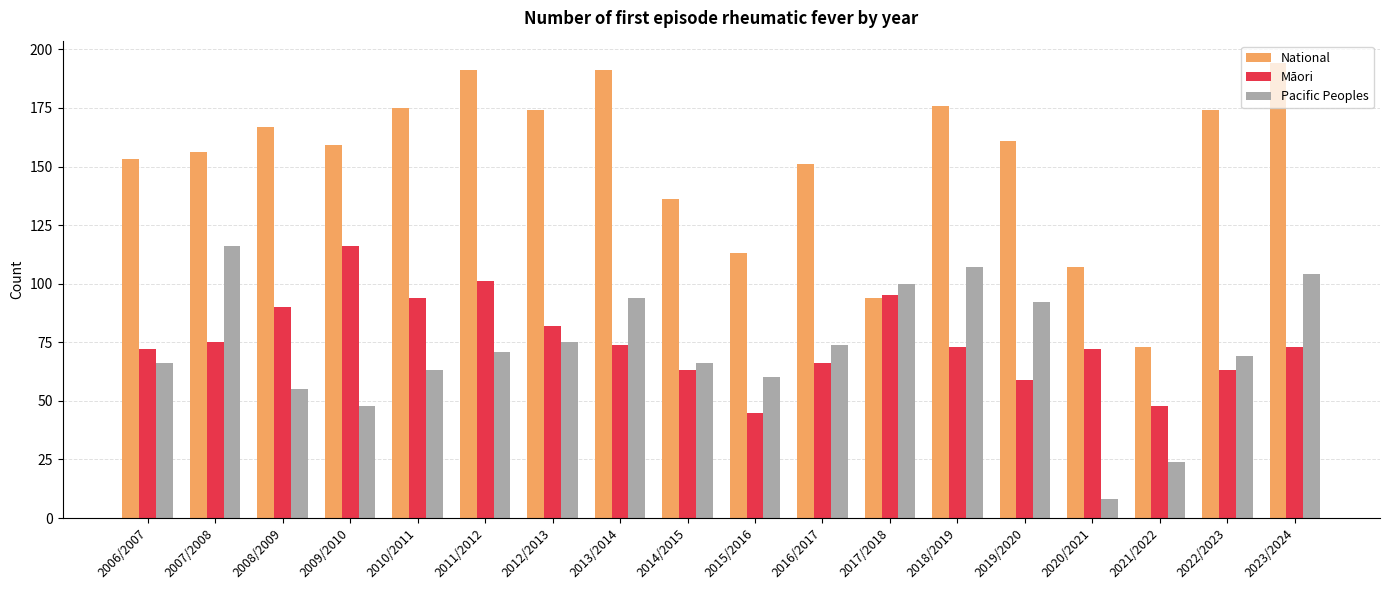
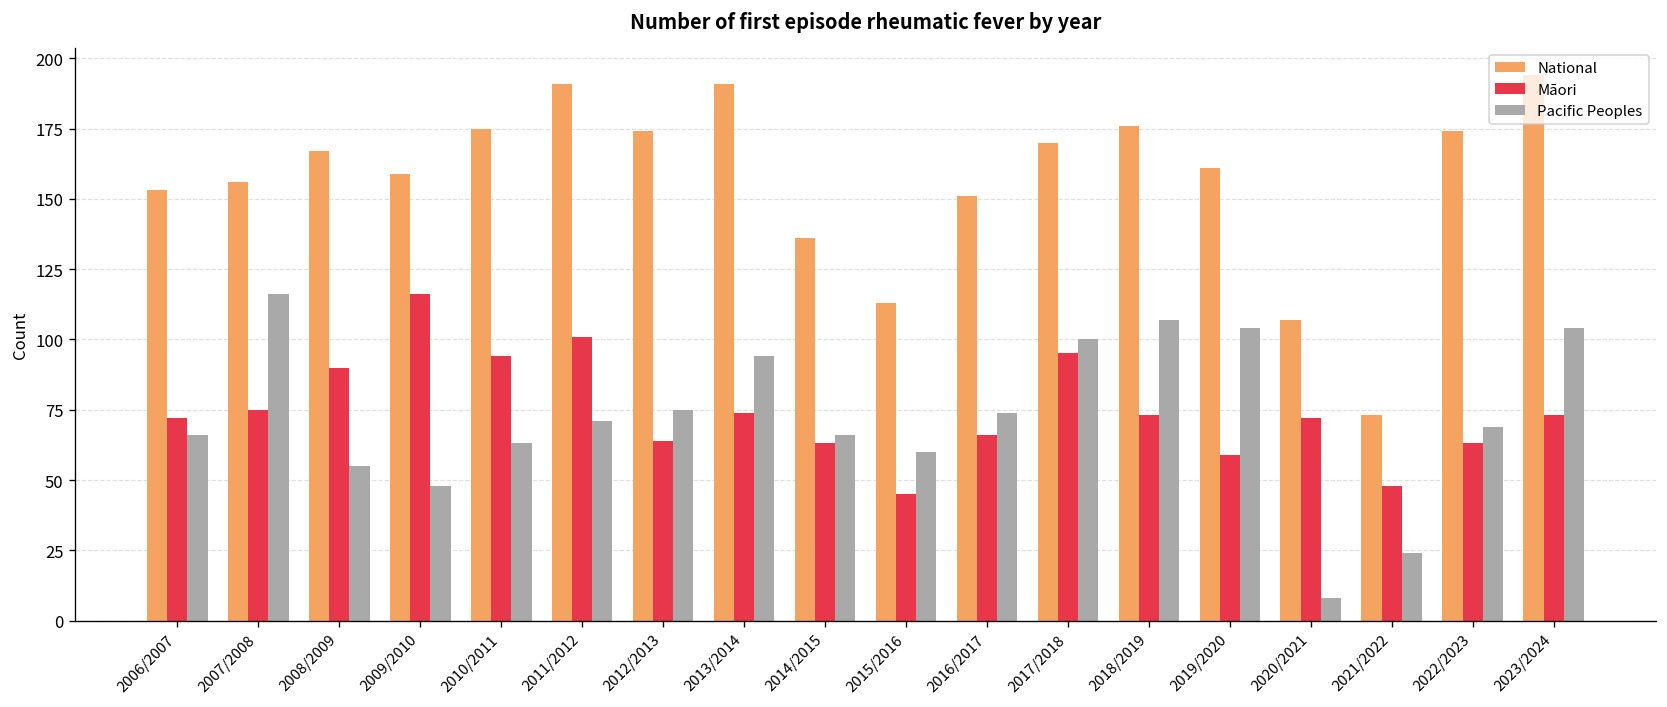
Māori, 2012/2013: 82 -> 64
National, 2017/2018: 94 -> 170
Pacific Peoples, 2019/2020: 92 -> 104
